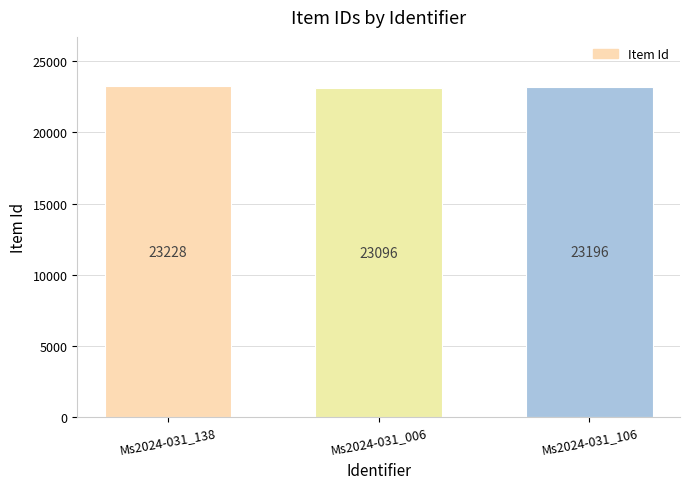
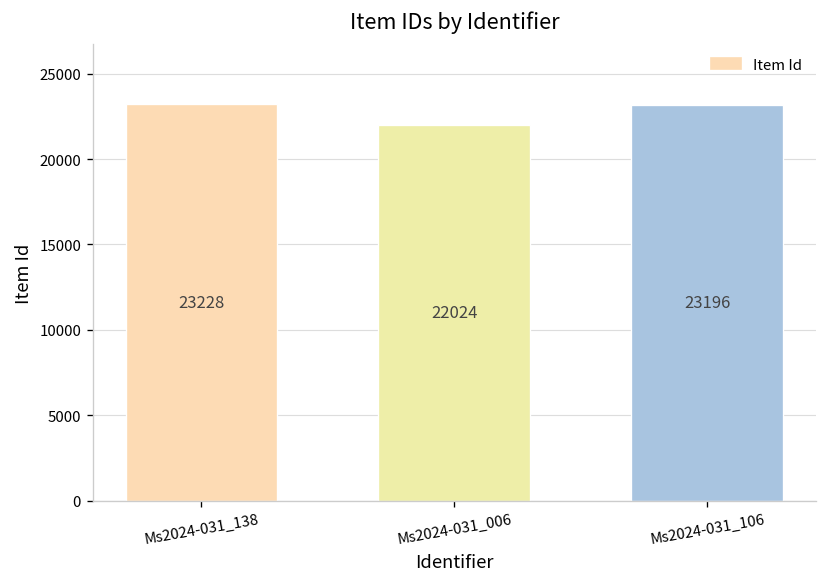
Ms2024-031_006: 23096 -> 22024
